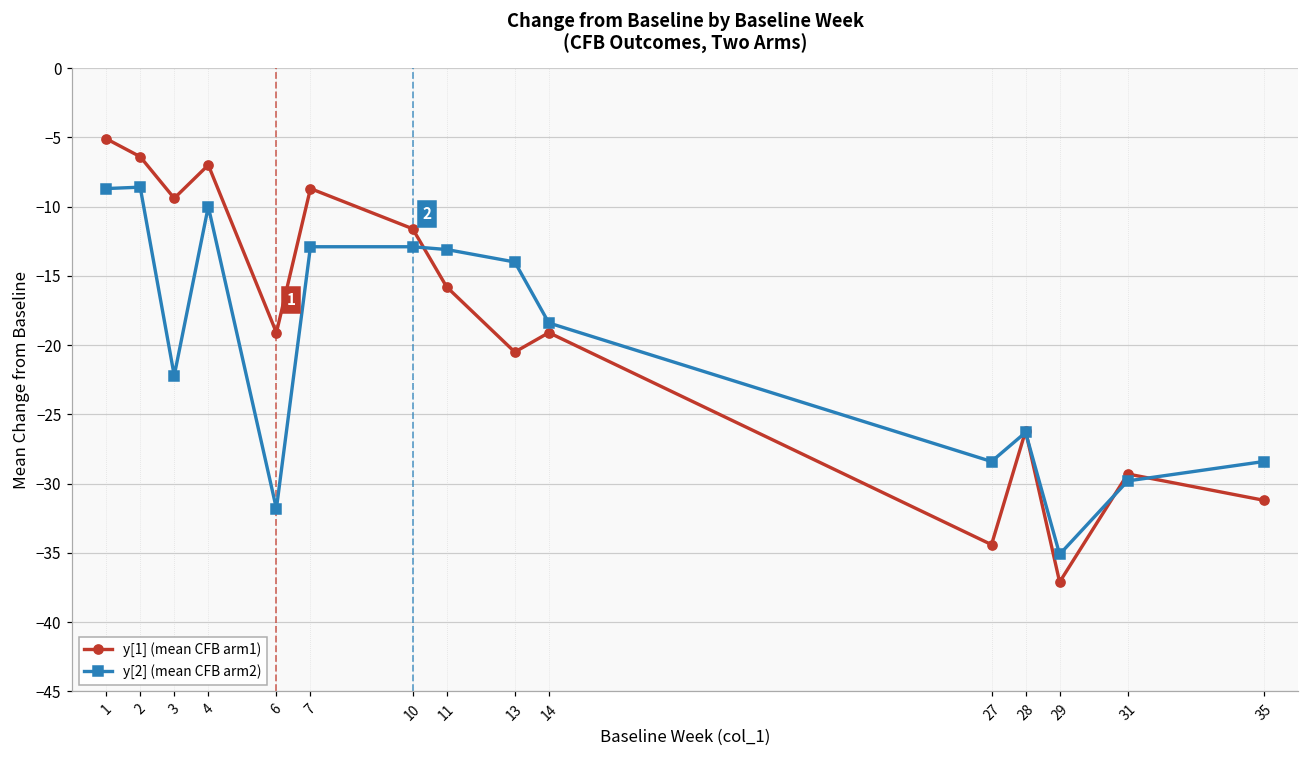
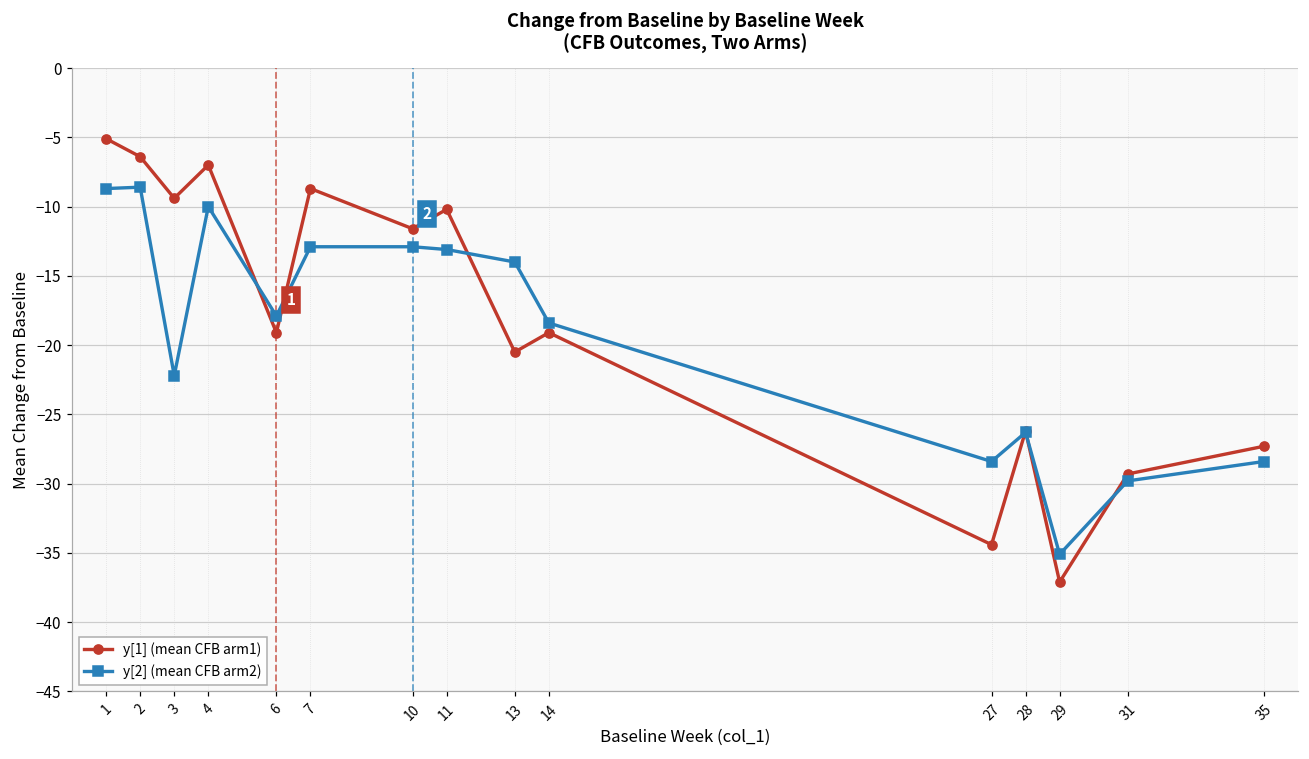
y[2] (mean CFB arm2), 6: -31.8 -> -17.9
y[1] (mean CFB arm1), 11: -15.8 -> -10.2
y[1] (mean CFB arm1), 35: -31.2 -> -27.3
